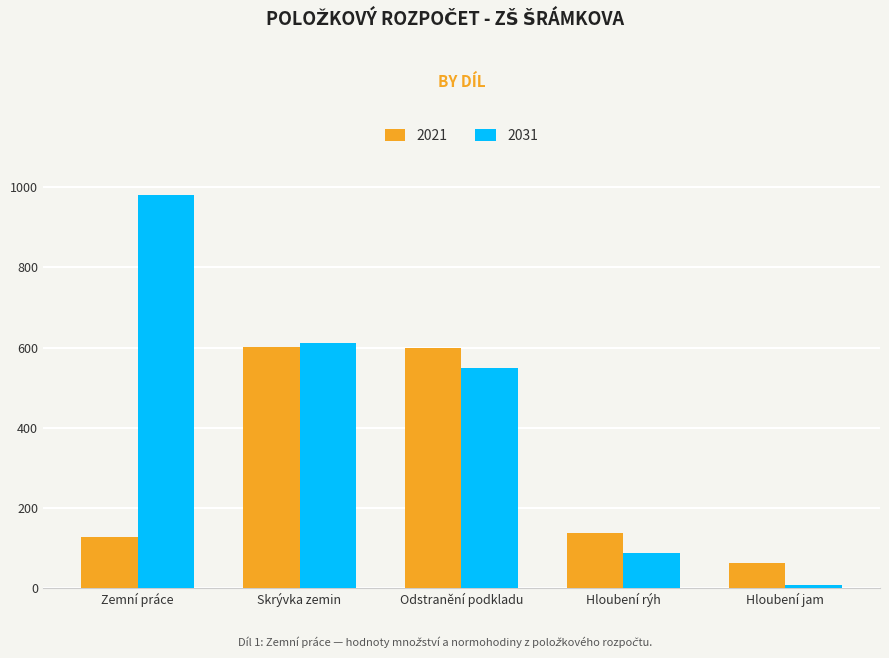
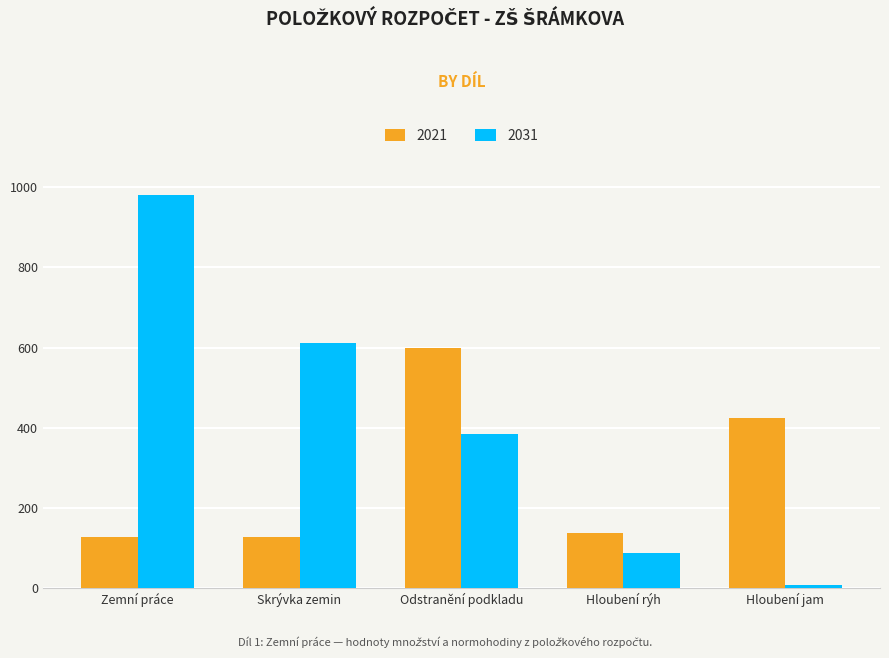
2021, Skrývka zemin: 600 -> 130
2031, Odstranění podkladu: 550 -> 390
2021, Hloubení jam: 60 -> 430
